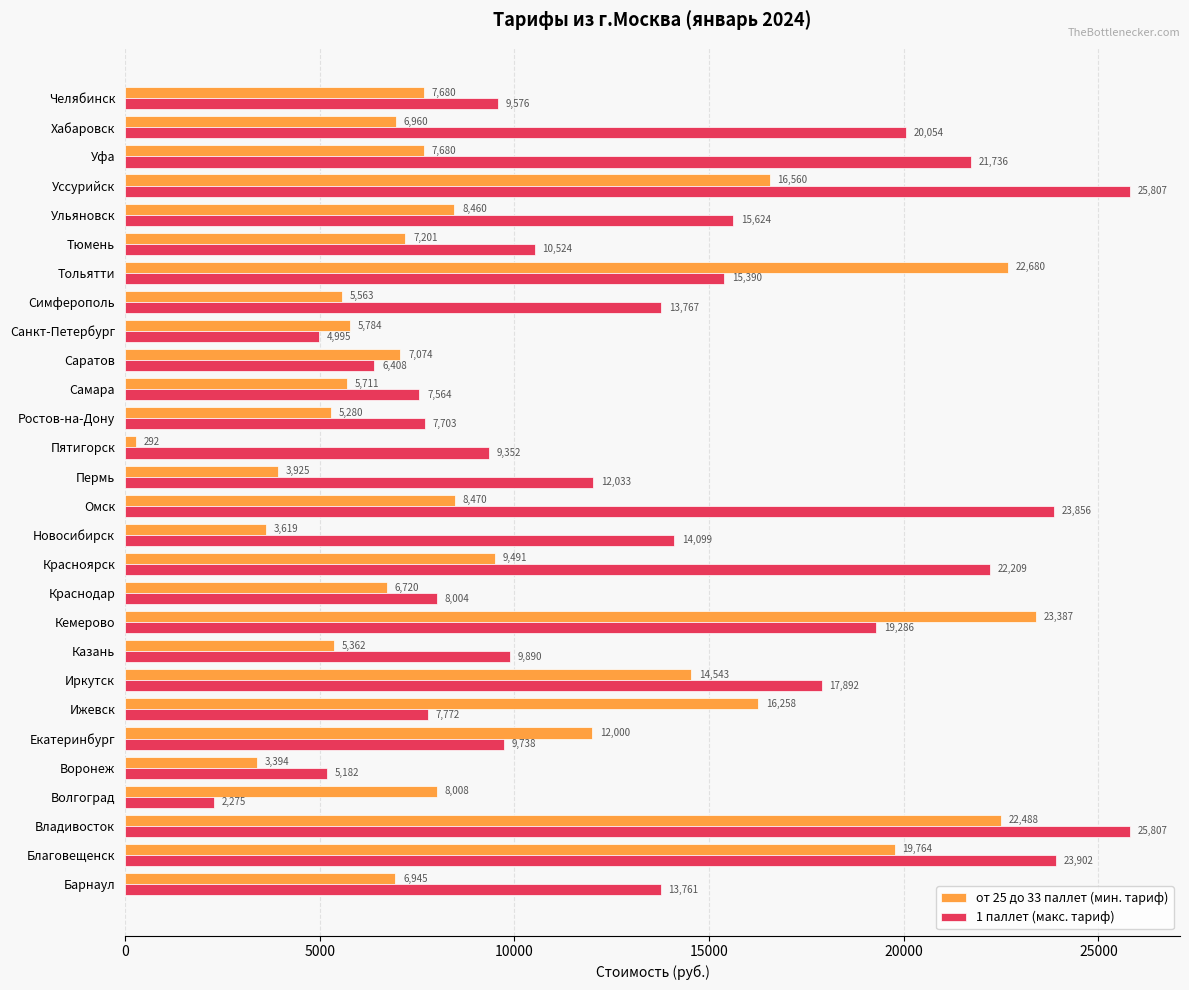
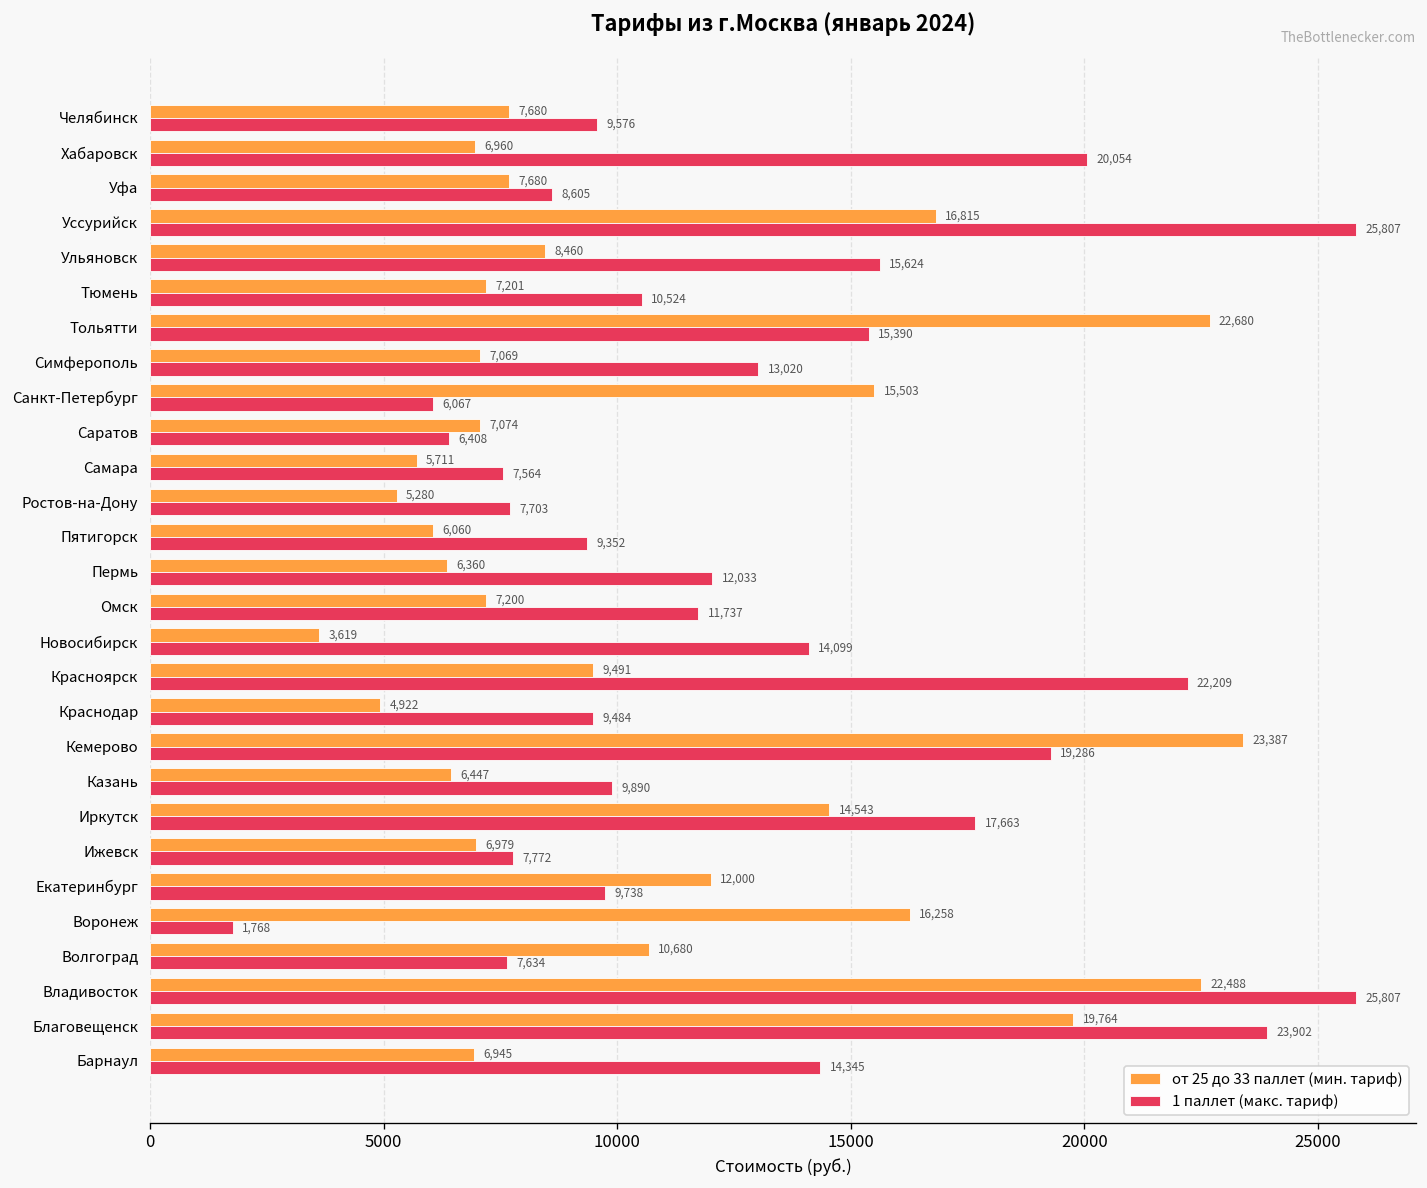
1 паллет (макс. тариф), Уфа: 21,736 -> 8,605
от 25 до 33 паллет (мин. тариф), Уссурийск: 16,560 -> 16,815
от 25 до 33 паллет (мин. тариф), Симферополь: 5,563 -> 7,069
1 паллет (макс. тариф), Симферополь: 13,767 -> 13,020
от 25 до 33 паллет (мин. тариф), Санкт-Петербург: 5,784 -> 15,503
1 паллет (макс. тариф), Санкт-Петербург: 4,995 -> 6,067
от 25 до 33 паллет (мин. тариф), Пятигорск: 292 -> 6,060
от 25 до 33 паллет (мин. тариф), Пермь: 3,925 -> 6,360
от 25 до 33 паллет (мин. тариф), Омск: 8,470 -> 7,200
1 паллет (макс. тариф), Омск: 23,856 -> 11,737
от 25 до 33 паллет (мин. тариф), Краснодар: 6,720 -> 4,922
1 паллет (макс. тариф), Краснодар: 8,004 -> 9,484
от 25 до 33 паллет (мин. тариф), Казань: 5,362 -> 6,447
1 паллет (макс. тариф), Иркутск: 17,892 -> 17,663
от 25 до 33 паллет (мин. тариф), Ижевск: 16,258 -> 6,979
от 25 до 33 паллет (мин. тариф), Воронеж: 3,394 -> 16,258
1 паллет (макс. тариф), Воронеж: 5,182 -> 1,768
от 25 до 33 паллет (мин. тариф), Волгоград: 8,008 -> 10,680
1 паллет (макс. тариф), Волгоград: 2,275 -> 7,634
1 паллет (макс. тариф), Барнаул: 13,761 -> 14,345
